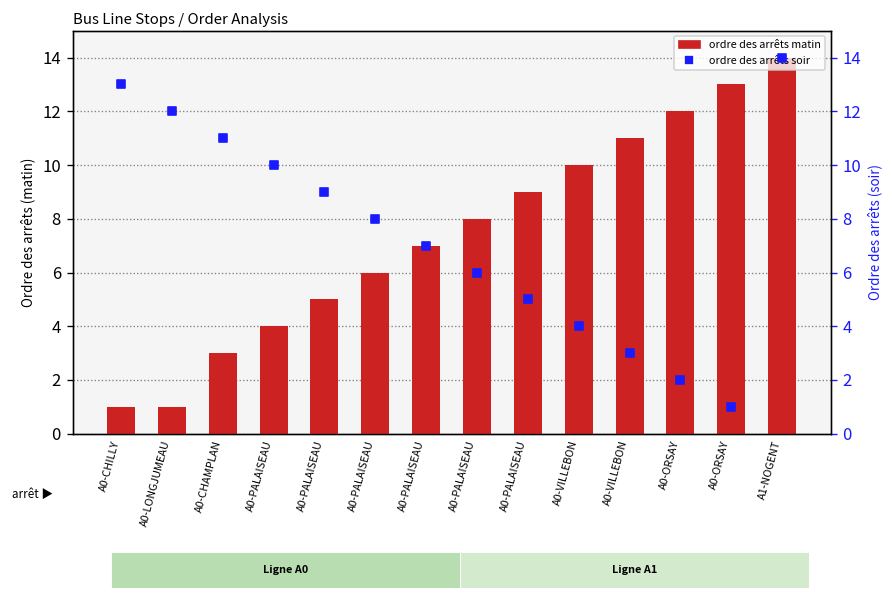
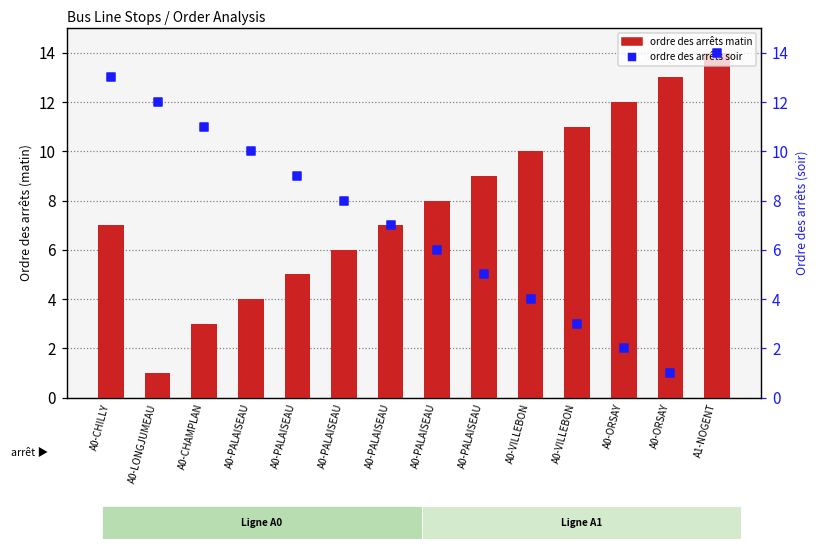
ordre des arrêts matin, A0-CHILLY: 1 -> 7
